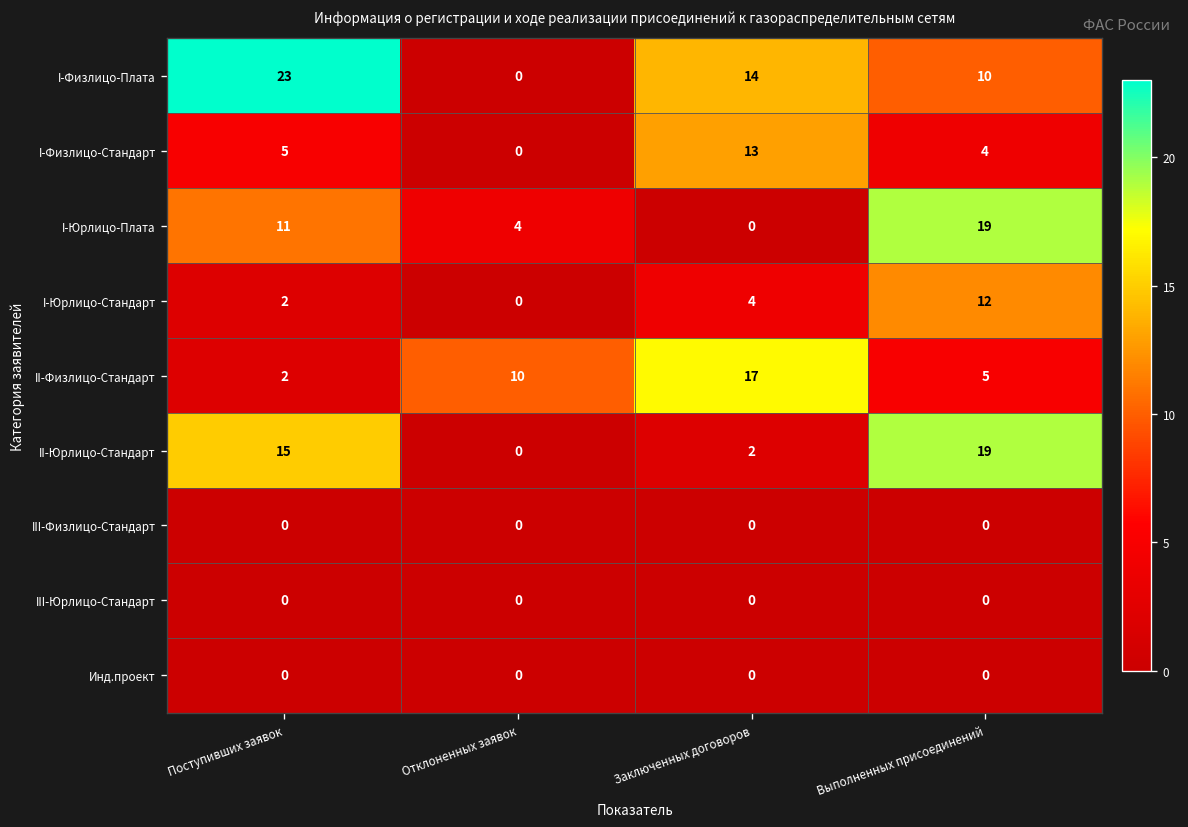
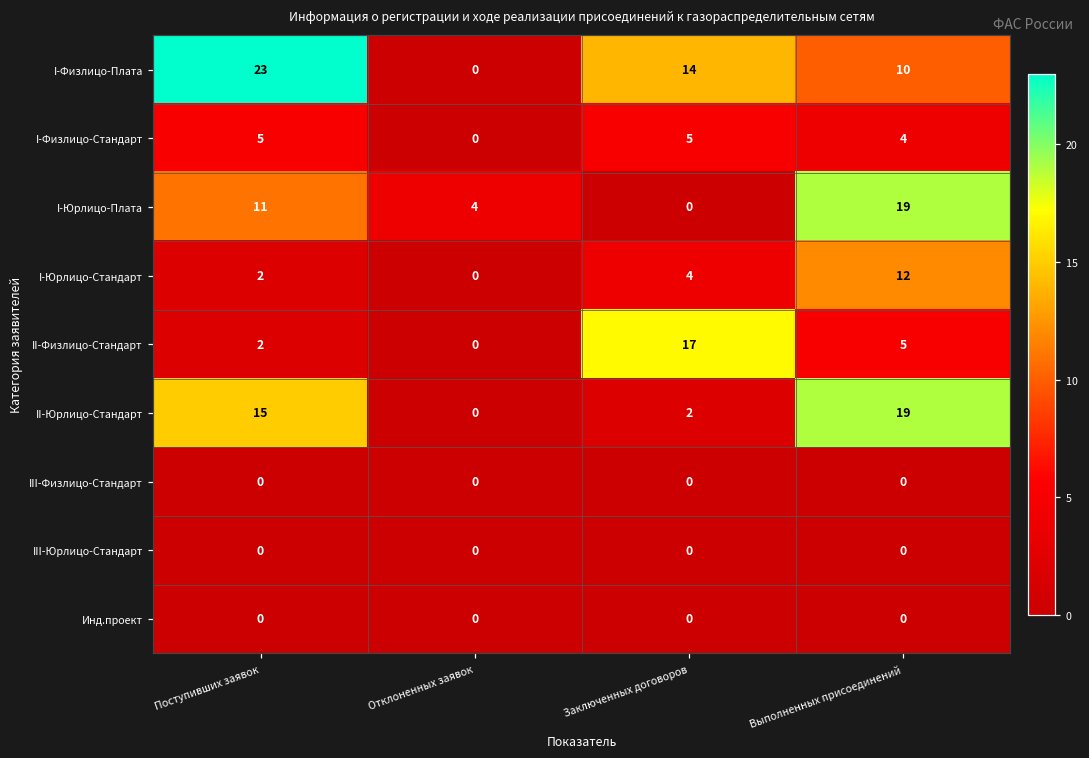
I-Физлицо-Стандарт, Заключенных договоров: 13 -> 5
II-Физлицо-Стандарт, Отклоненных заявок: 10 -> 0
